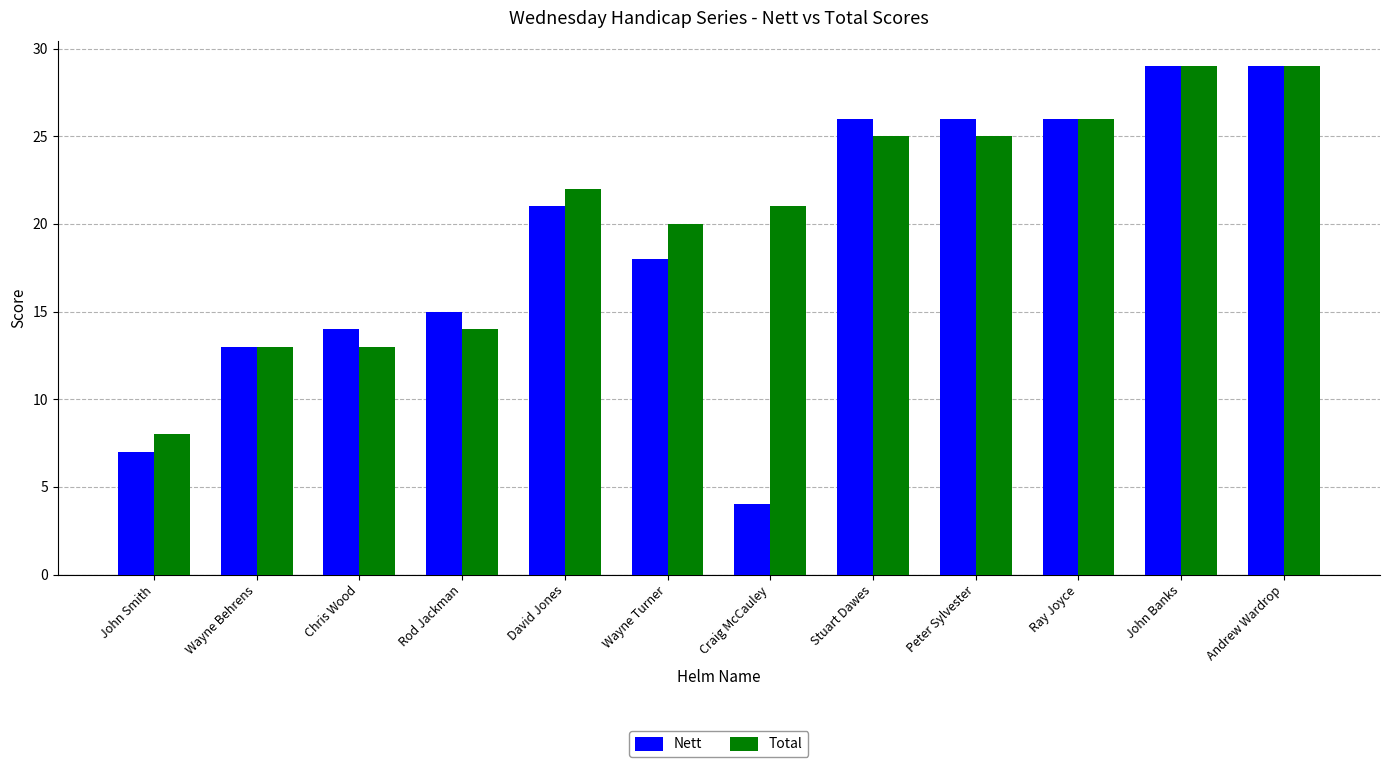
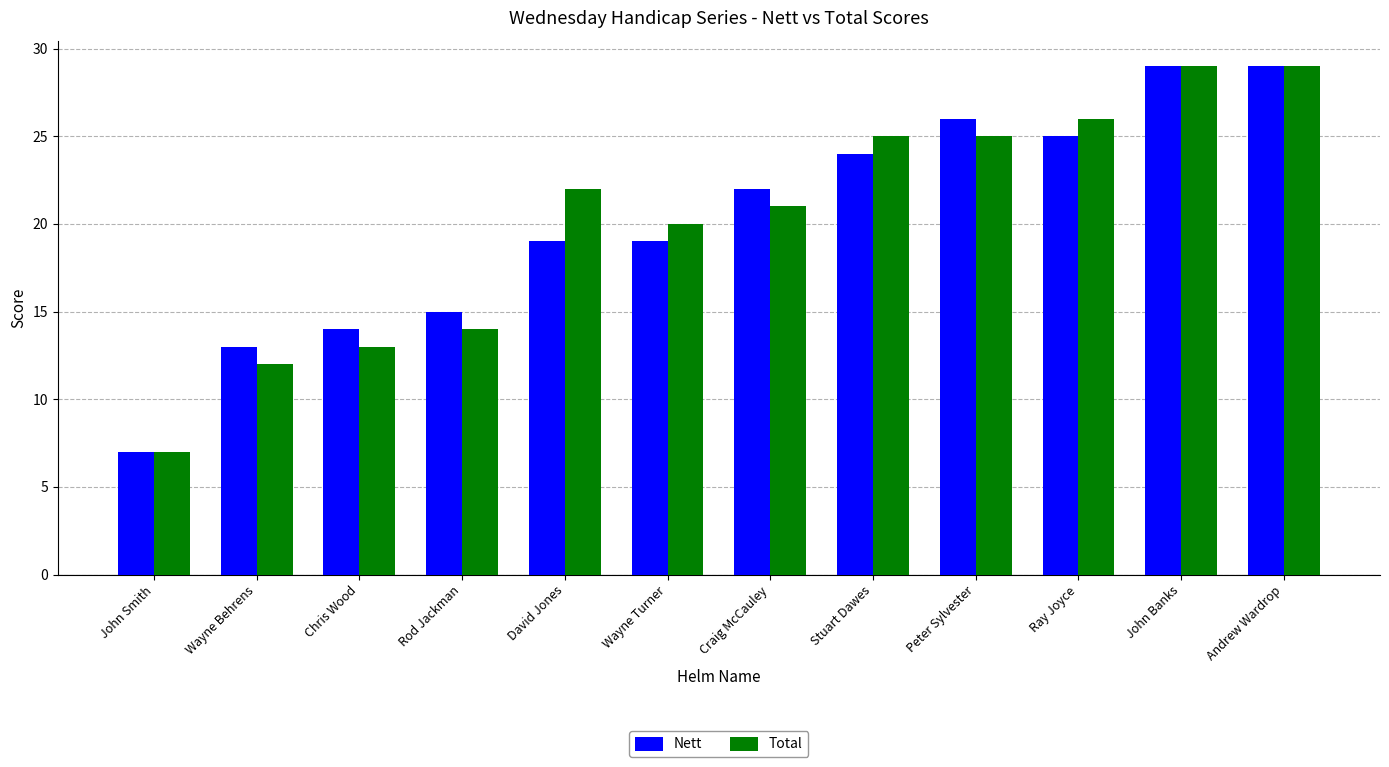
Total, John Smith: 8 -> 7
Total, Wayne Behrens: 13 -> 12
Nett, David Jones: 21 -> 19
Nett, Wayne Turner: 18 -> 19
Nett, Craig McCauley: 4 -> 22
Nett, Stuart Dawes: 26 -> 24
Nett, Ray Joyce: 26 -> 25
